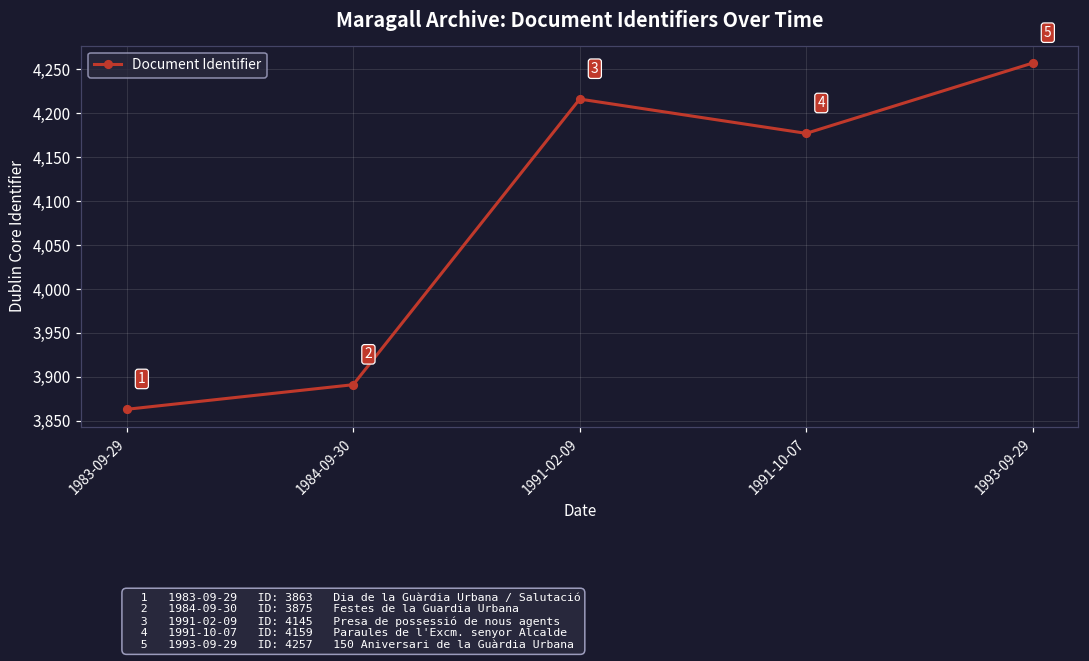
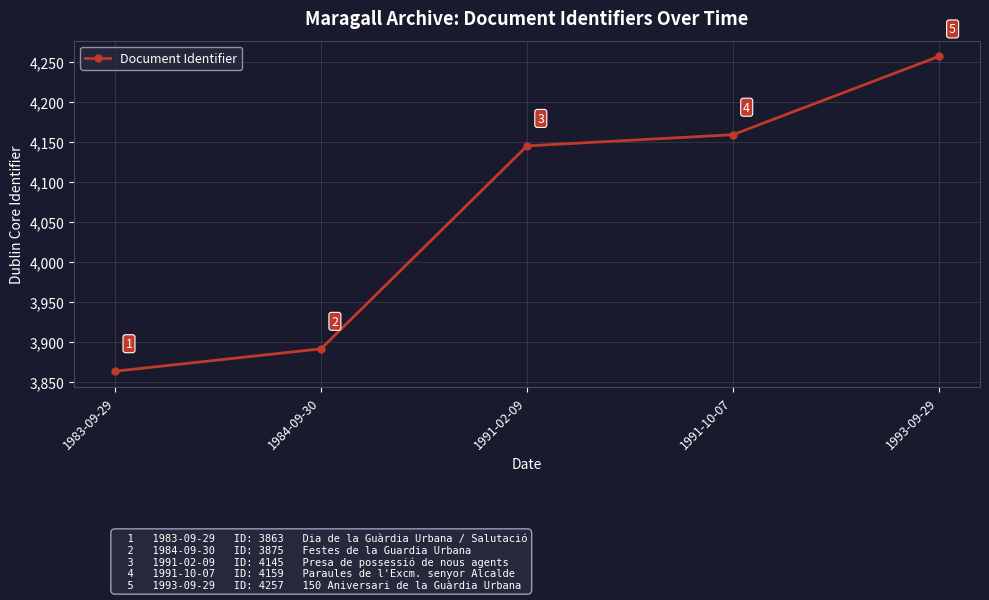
1991-02-09: 4,220 -> 4,150
1991-10-07: 4,180 -> 4,160
